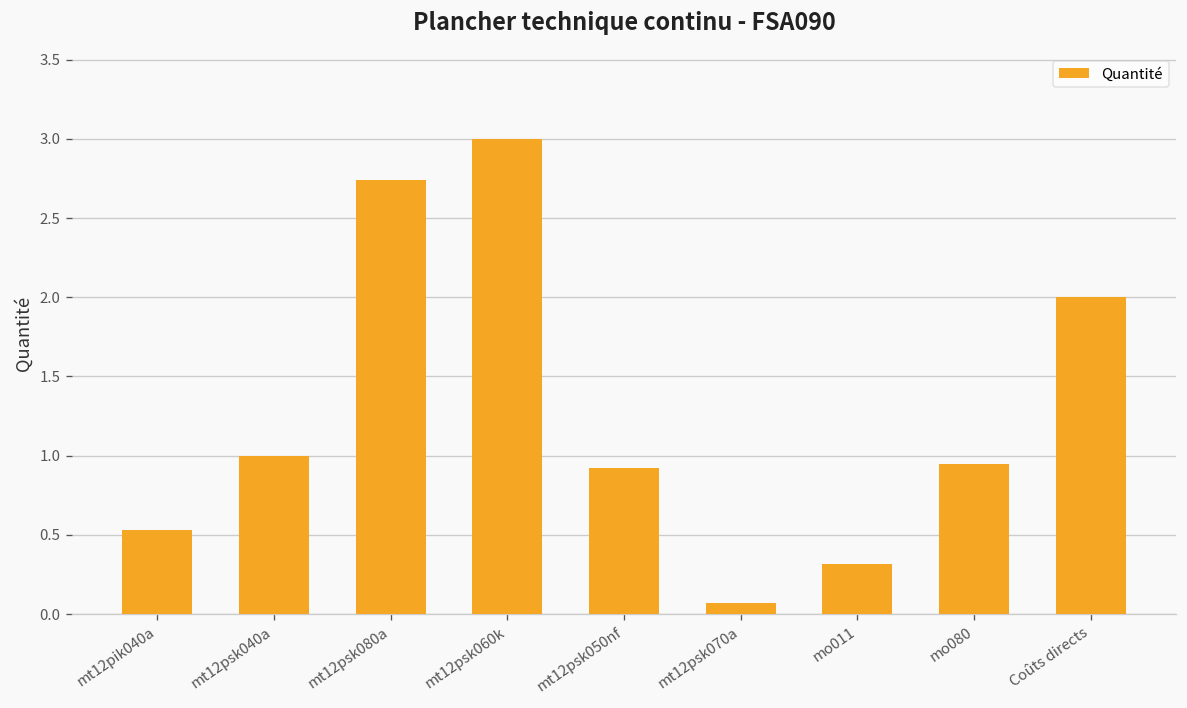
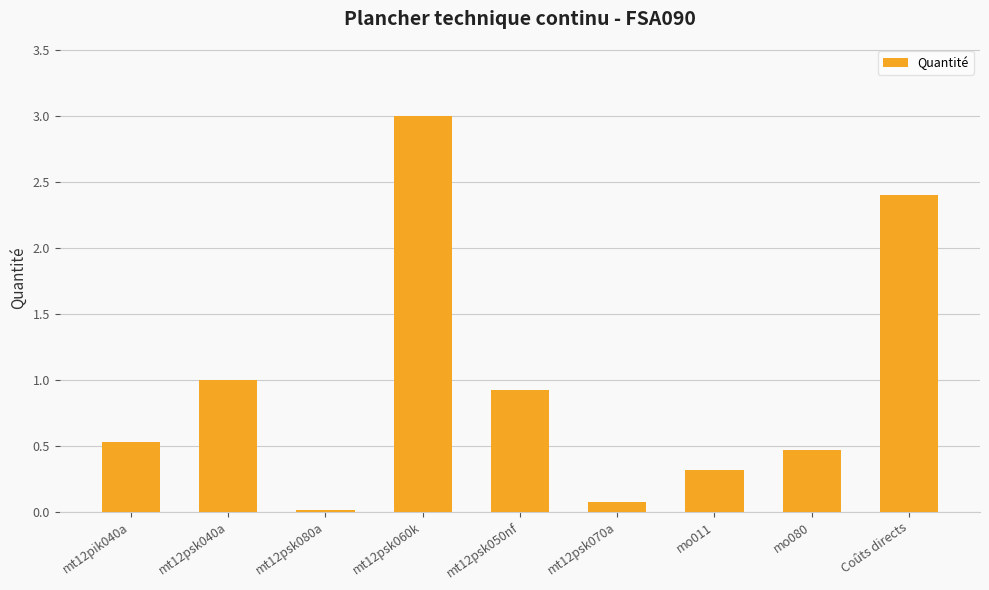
mt12psk080a: 2.74 -> 0.01
mo080: 0.95 -> 0.47
Coûts directs: 2.0 -> 2.4
